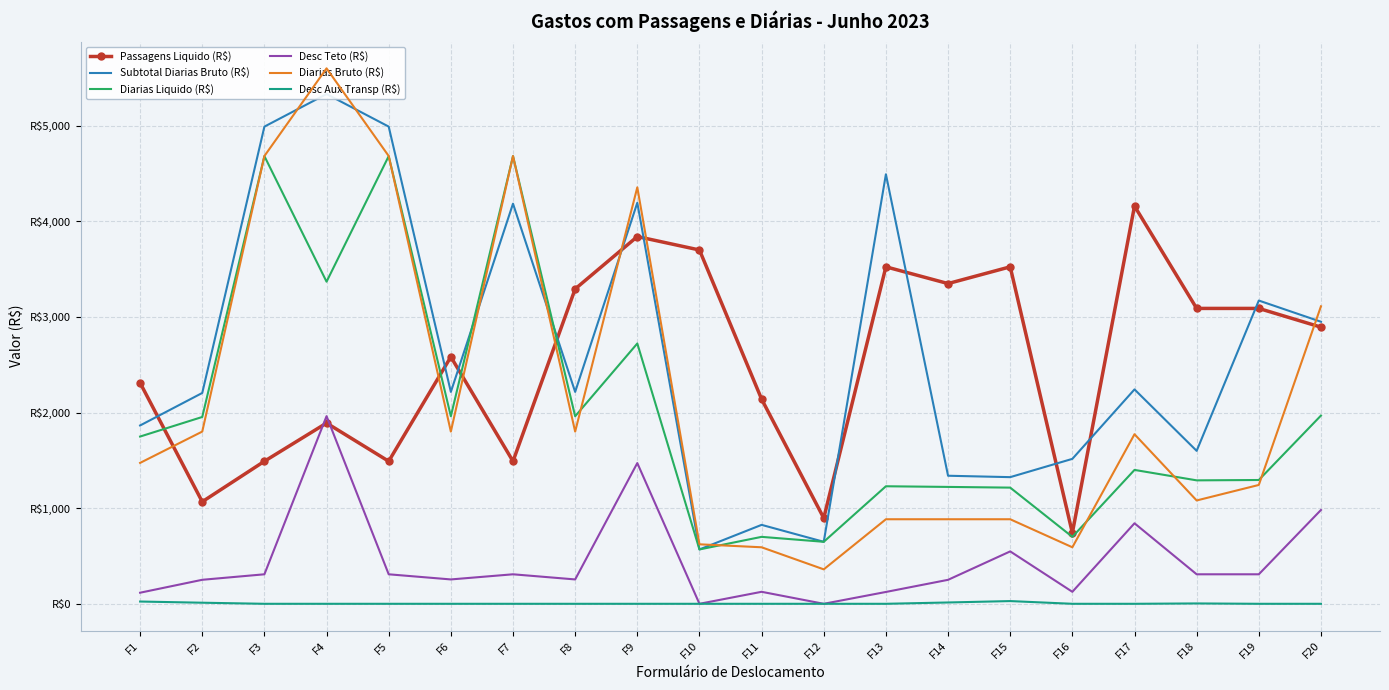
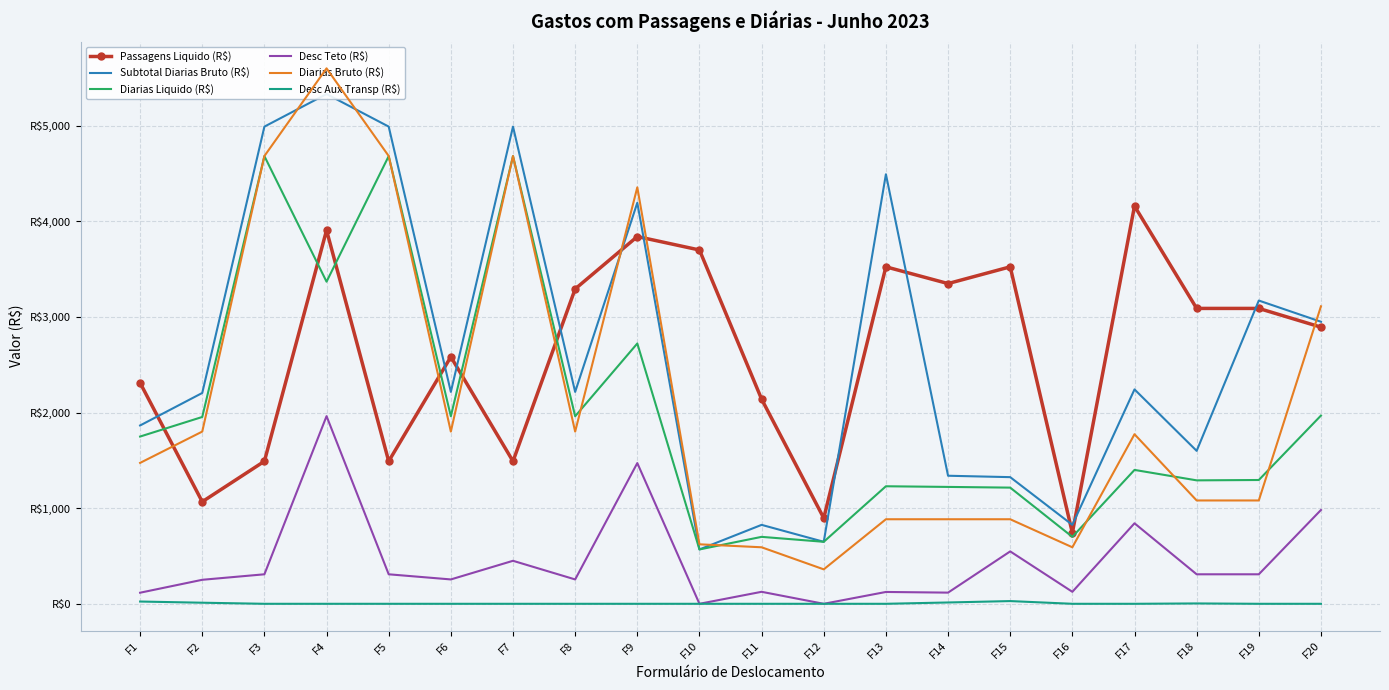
Passagens Liquido (R$), F4: R$1,900 -> R$3,900
Subtotal Diarias Bruto (R$), F7: R$4,200 -> R$5,000
Desc Teto (R$), F7: R$300 -> R$400
Desc Teto (R$), F14: R$300 -> R$100
Subtotal Diarias Bruto (R$), F16: R$1,500 -> R$800
Diarias Bruto (R$), F19: R$1,200 -> R$1,100
